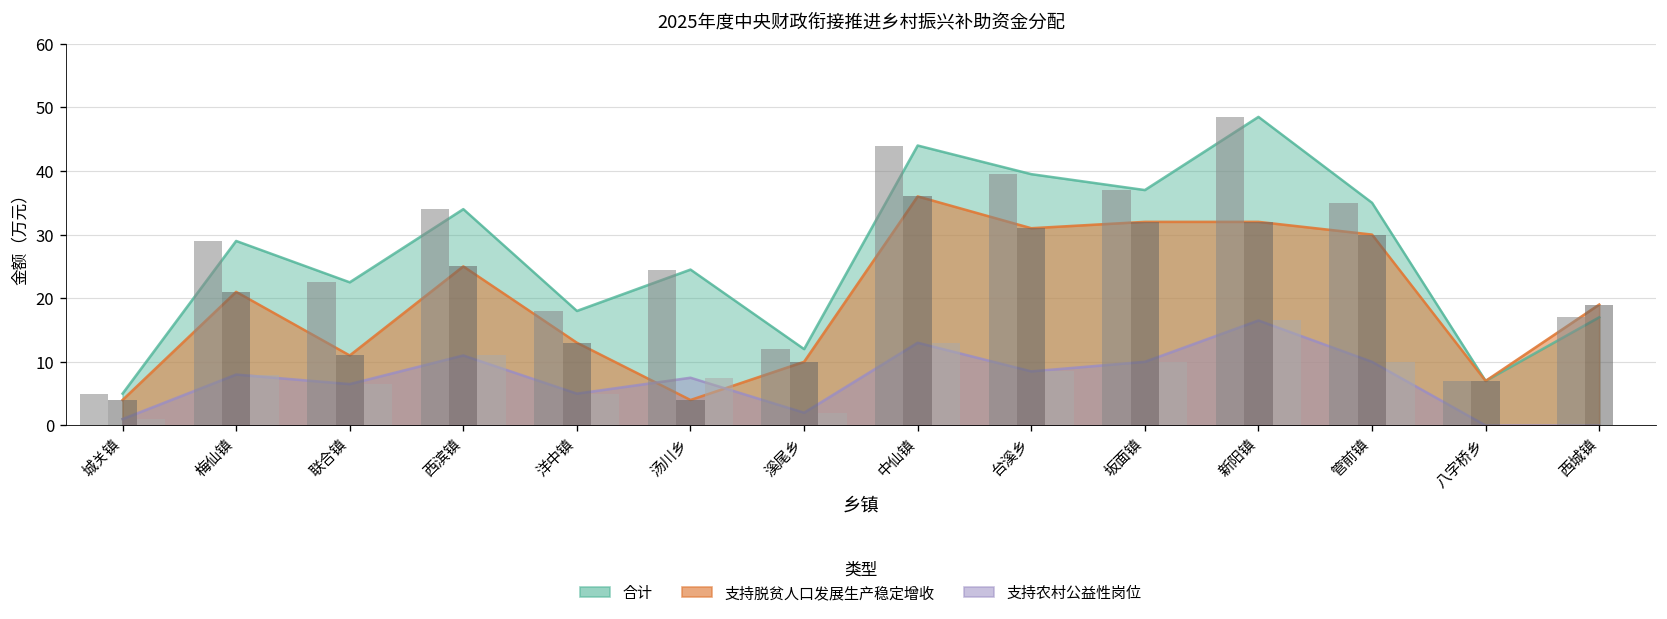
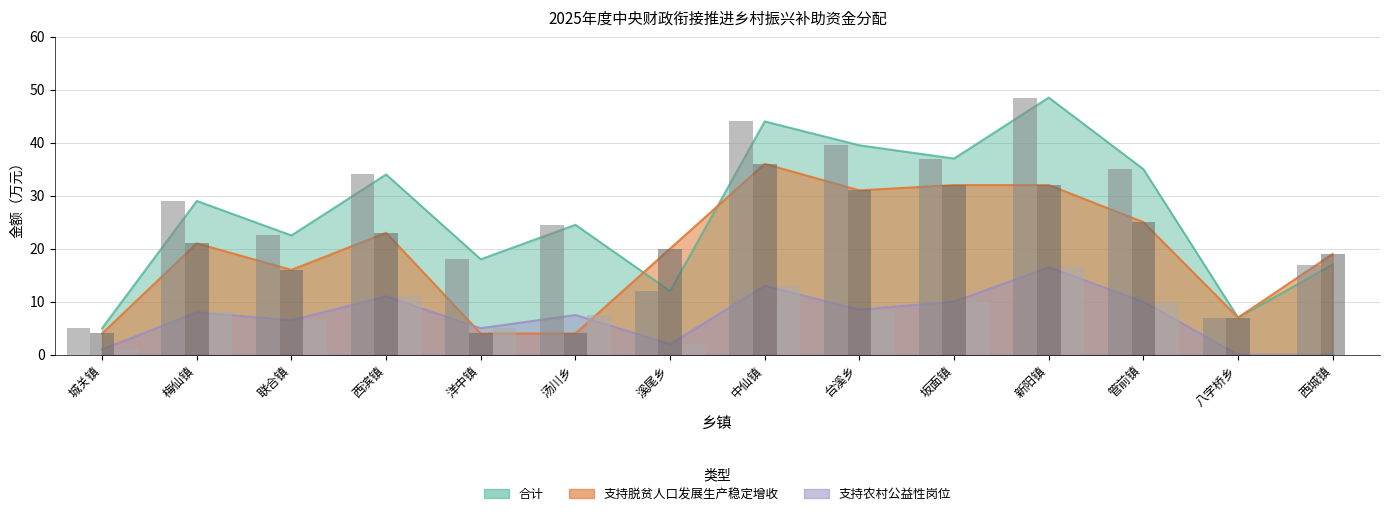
支持脱贫人口发展生产稳定增收, 联合镇: 11 -> 16
支持脱贫人口发展生产稳定增收, 西滨镇: 25 -> 23
支持脱贫人口发展生产稳定增收, 洋中镇: 13 -> 4
支持脱贫人口发展生产稳定增收, 溪尾乡: 10 -> 20
支持脱贫人口发展生产稳定增收, 管前镇: 30 -> 25
